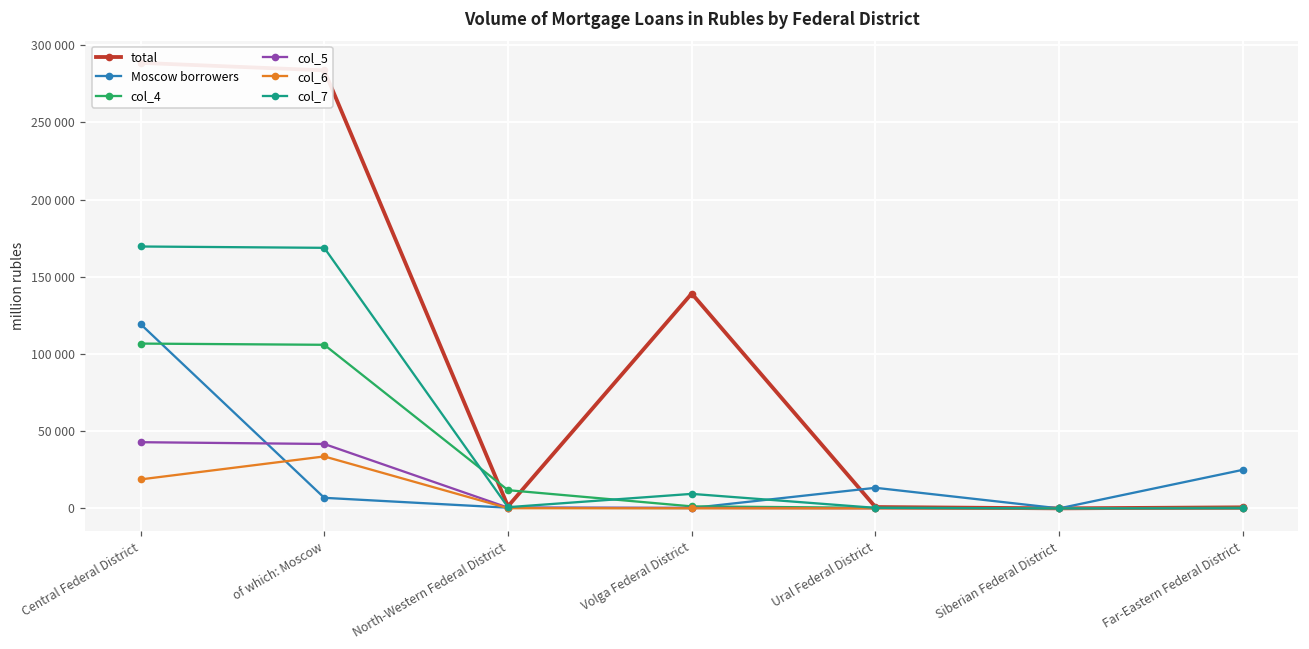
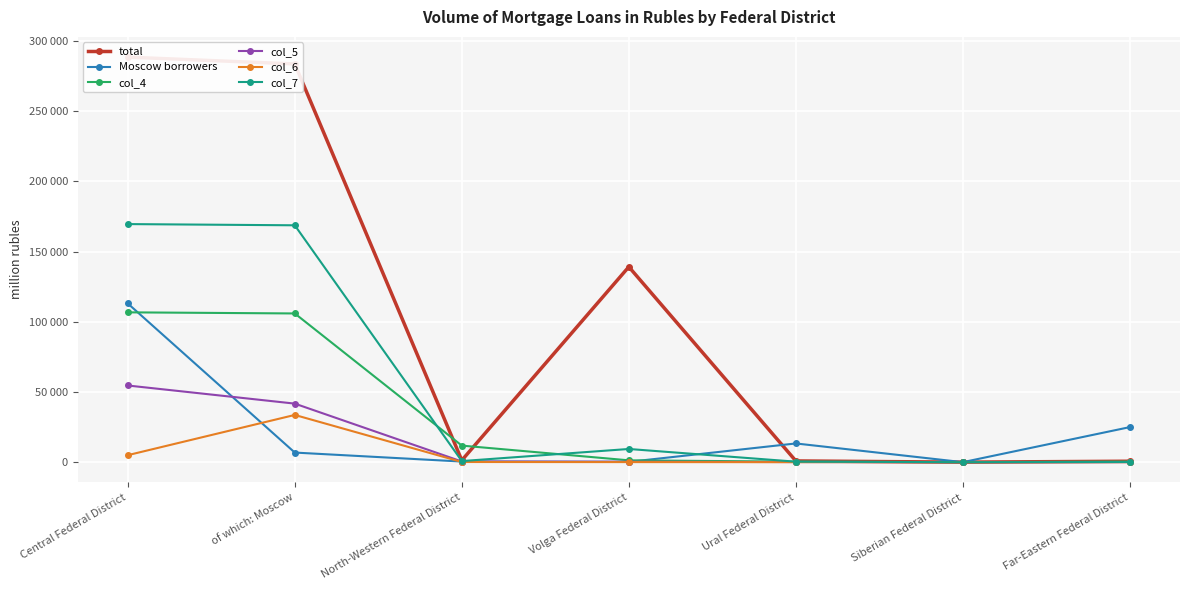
Moscow borrowers, Central Federal District: 119000 -> 113000
col_5, Central Federal District: 43000 -> 55000
col_6, Central Federal District: 19000 -> 5000
